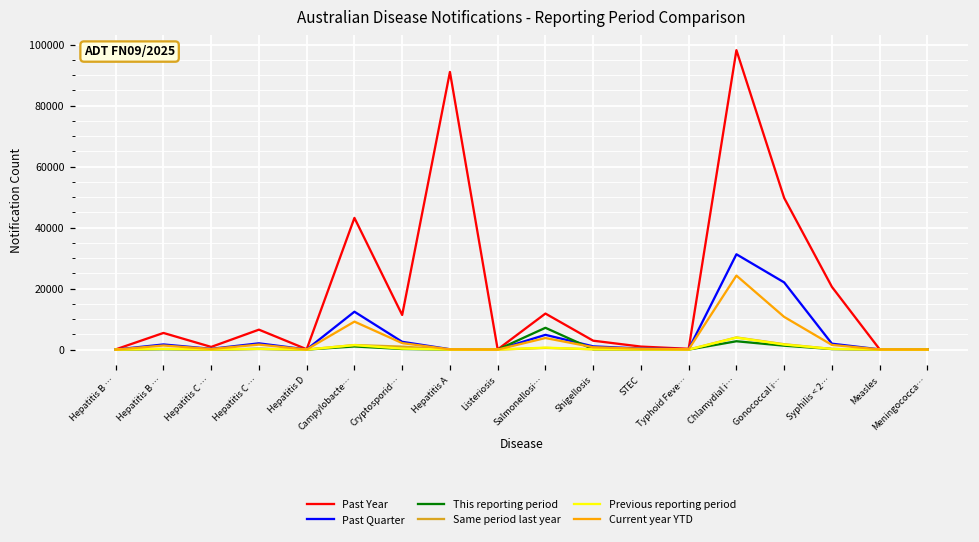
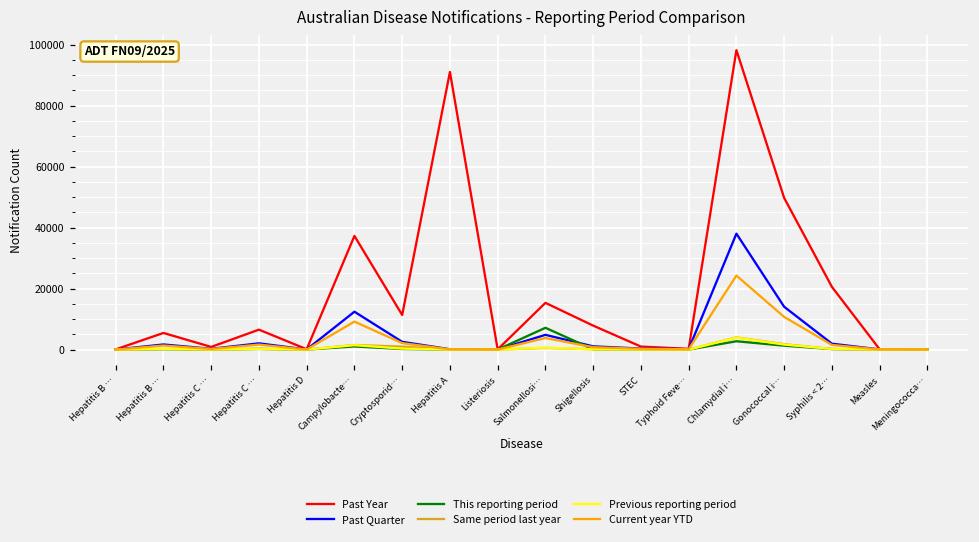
Past Year, Campylobacte…: 43000 -> 37000
Past Year, Salmonellosi…: 12000 -> 15000
Past Year, Shigellosis: 3000 -> 8000
Past Quarter, Chlamydial i…: 31000 -> 38000
Past Quarter, Gonococcal i…: 22000 -> 14000
